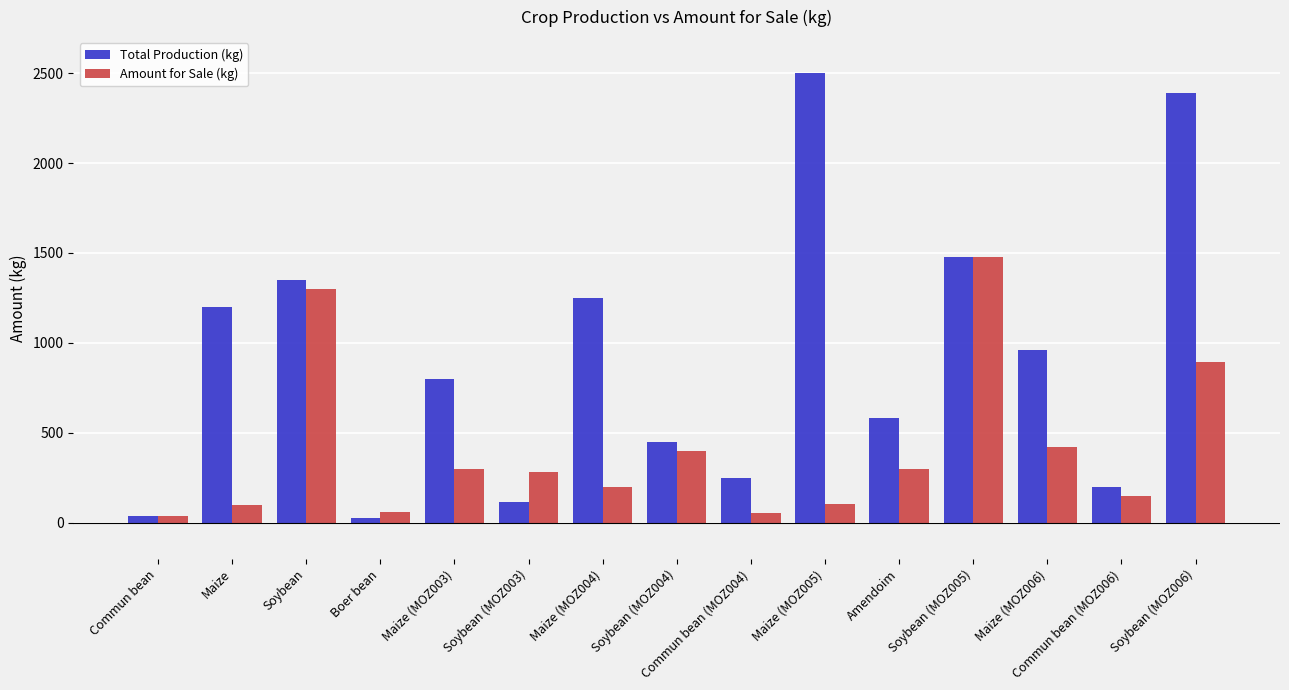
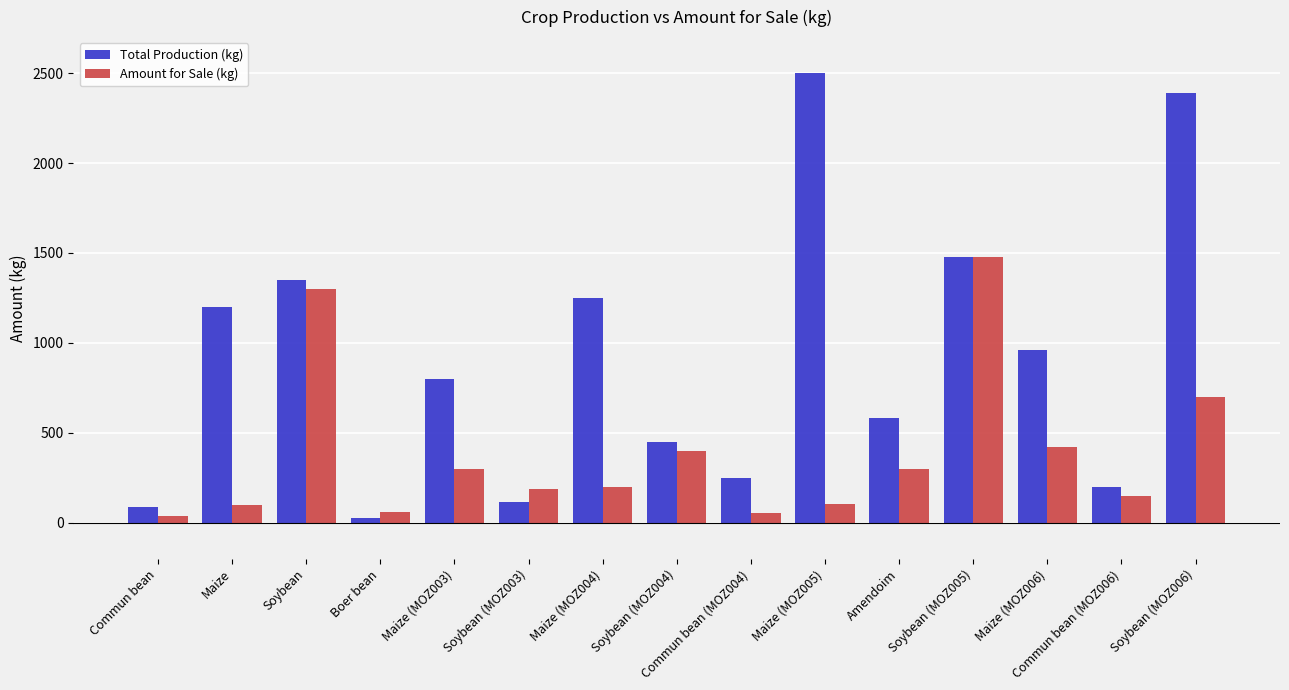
Total Production (kg), Commun bean: 40 -> 90
Amount for Sale (kg), Soybean (MOZ003): 280 -> 190
Amount for Sale (kg), Soybean (MOZ006): 890 -> 700
